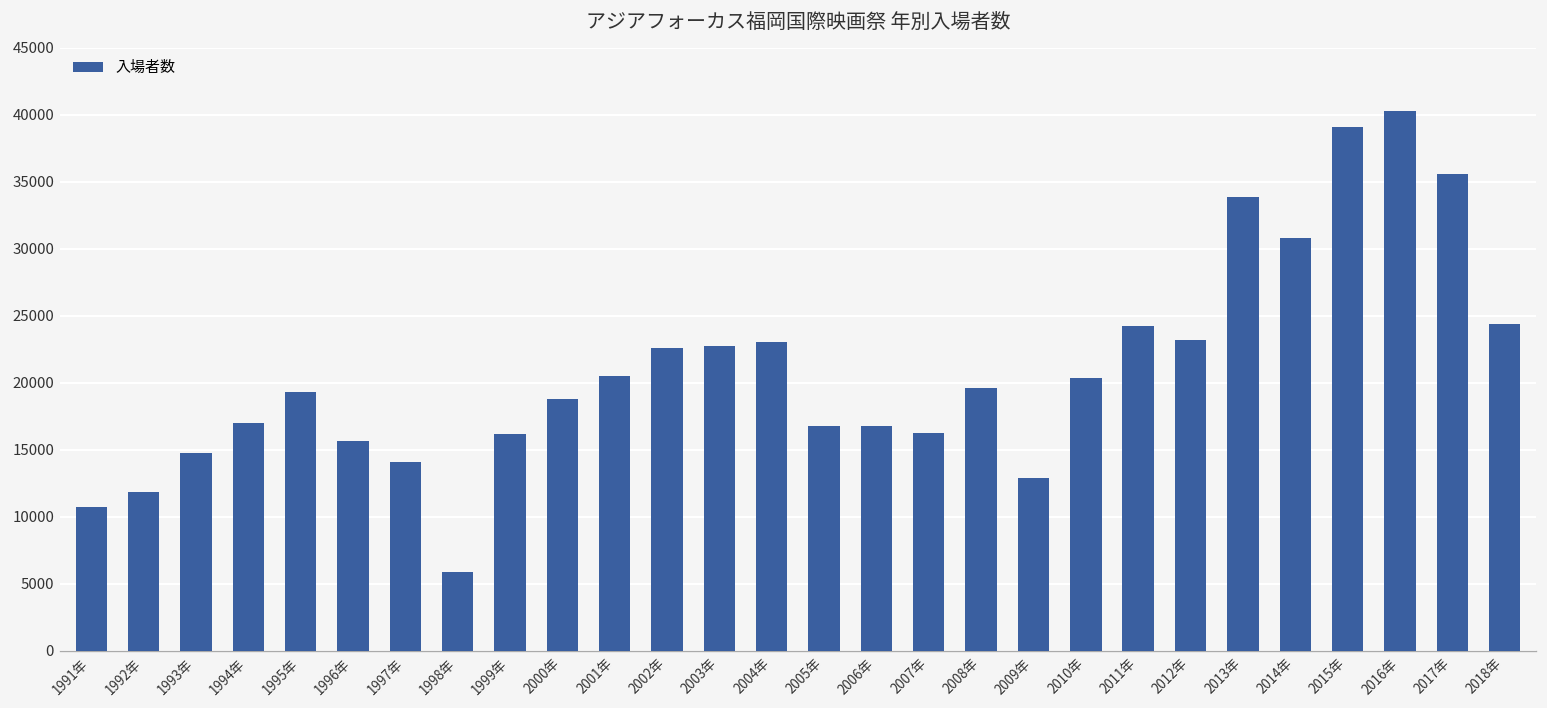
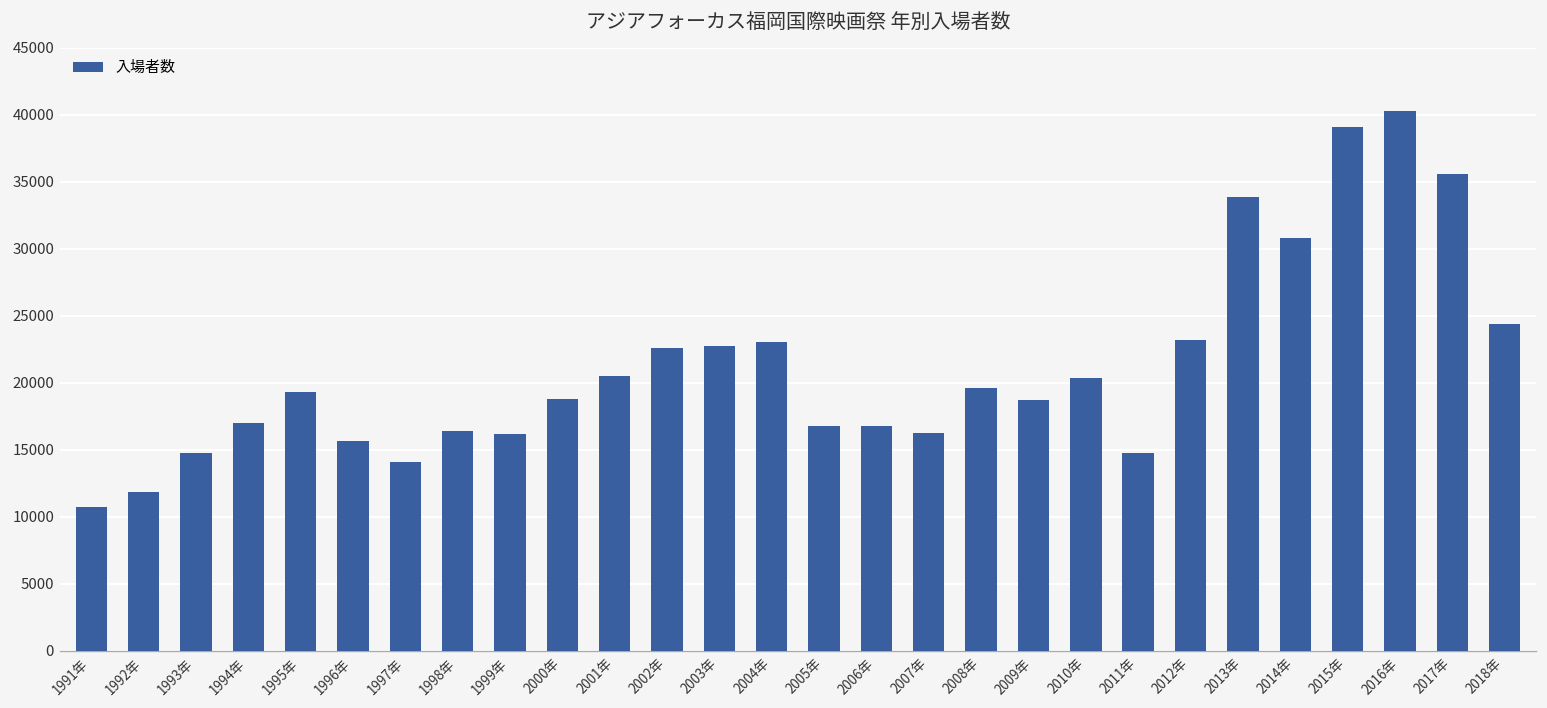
1998年: 5900 -> 16400
2009年: 12900 -> 18700
2011年: 24200 -> 14700
